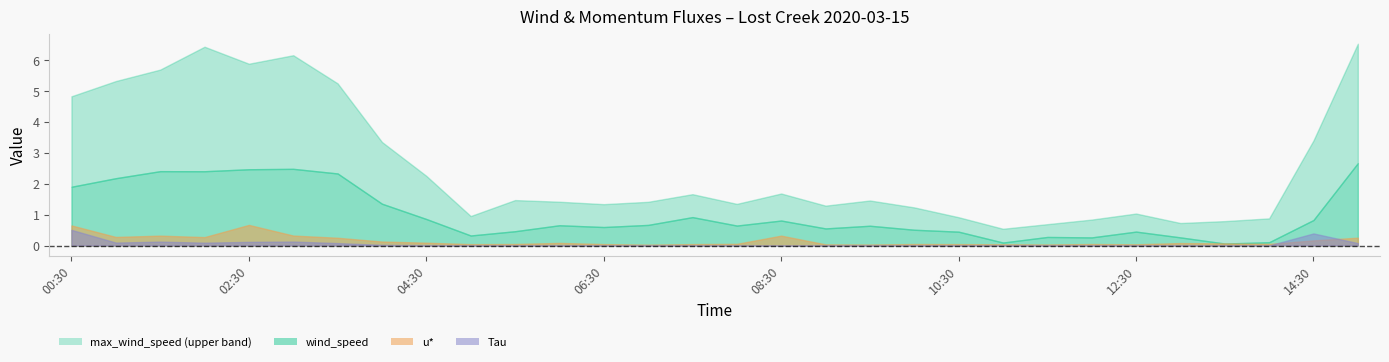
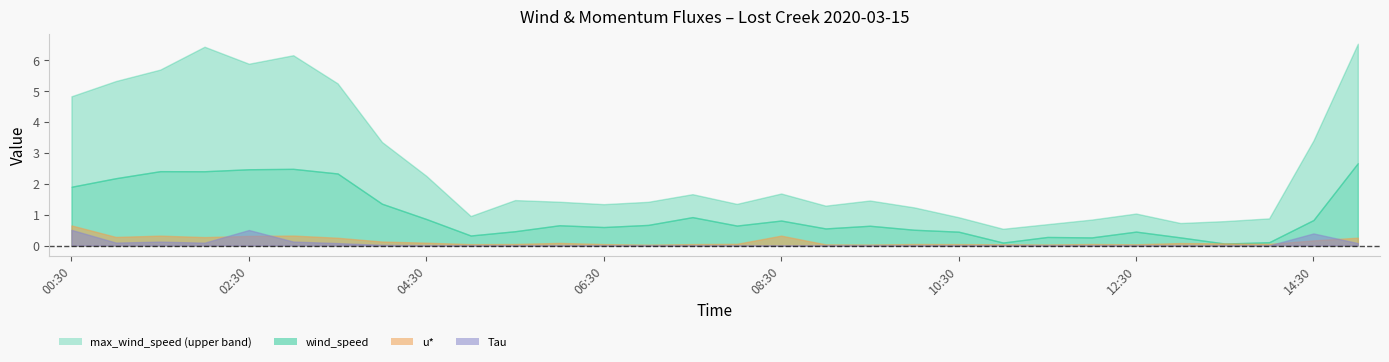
u*, 02:30: 0.7 -> 0.3
Tau, 02:30: 0.1 -> 0.5
